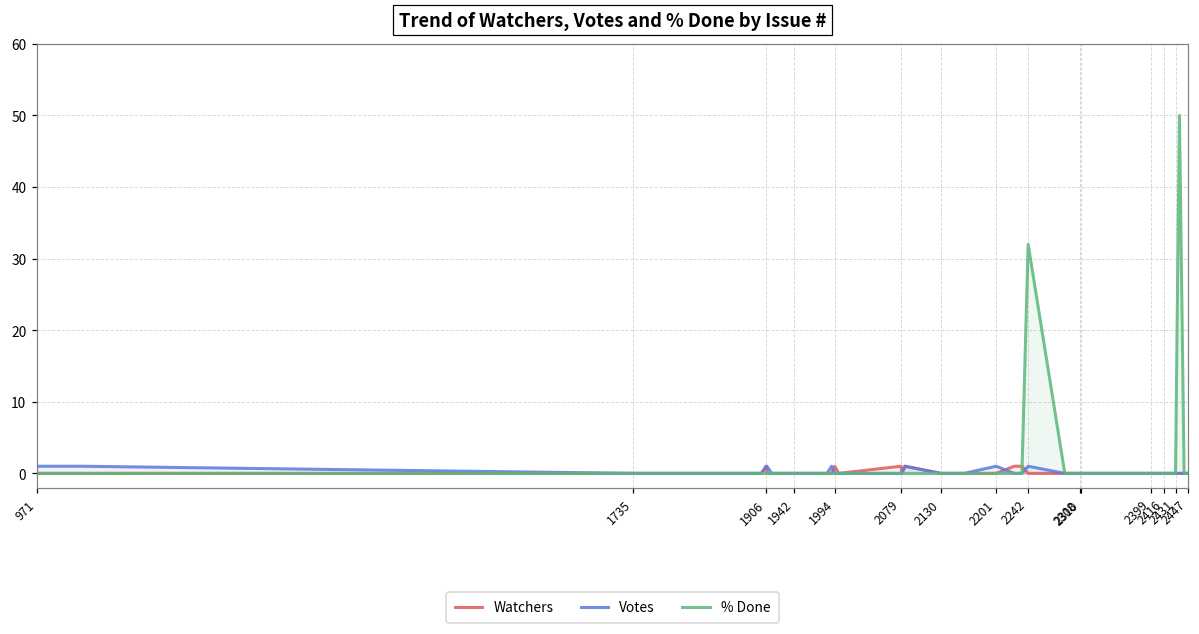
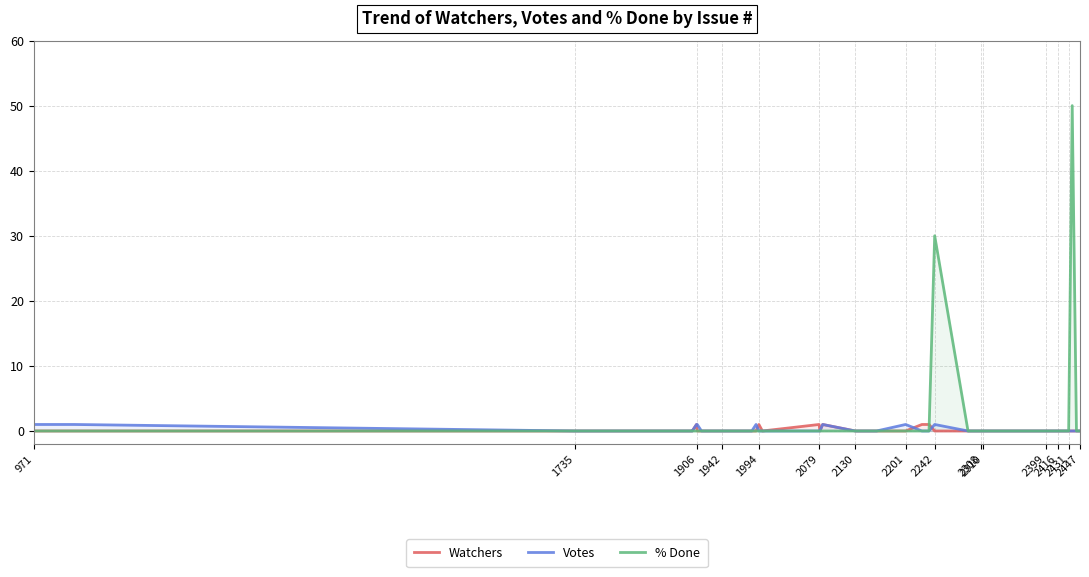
% Done, 2242: 32 -> 30
